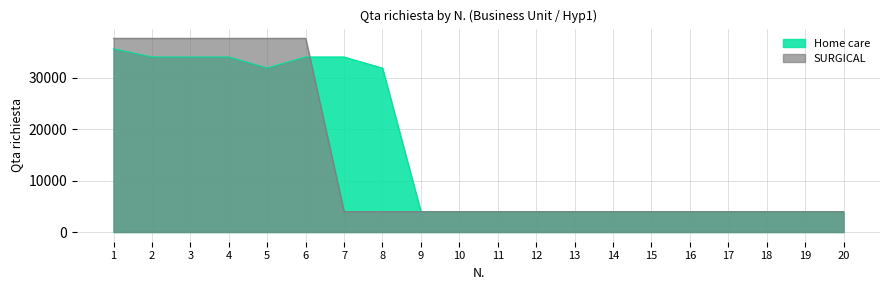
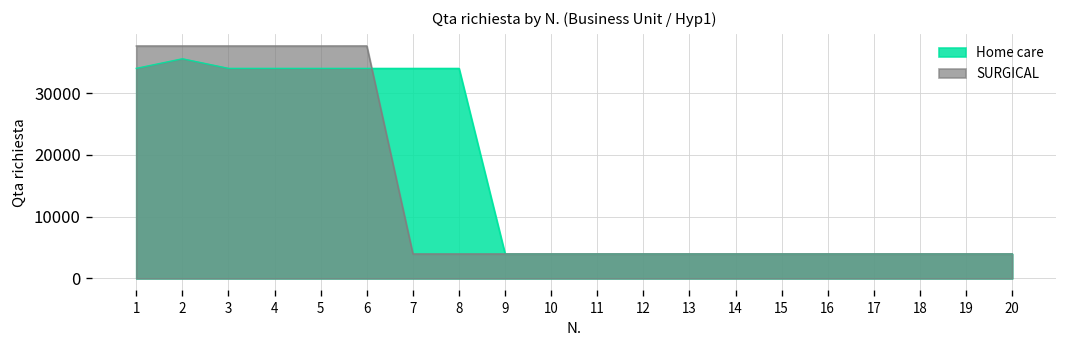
Home care, 1: 36000 -> 34000
Home care, 2: 34000 -> 36000
Home care, 5: 32000 -> 34000
Home care, 8: 32000 -> 34000
